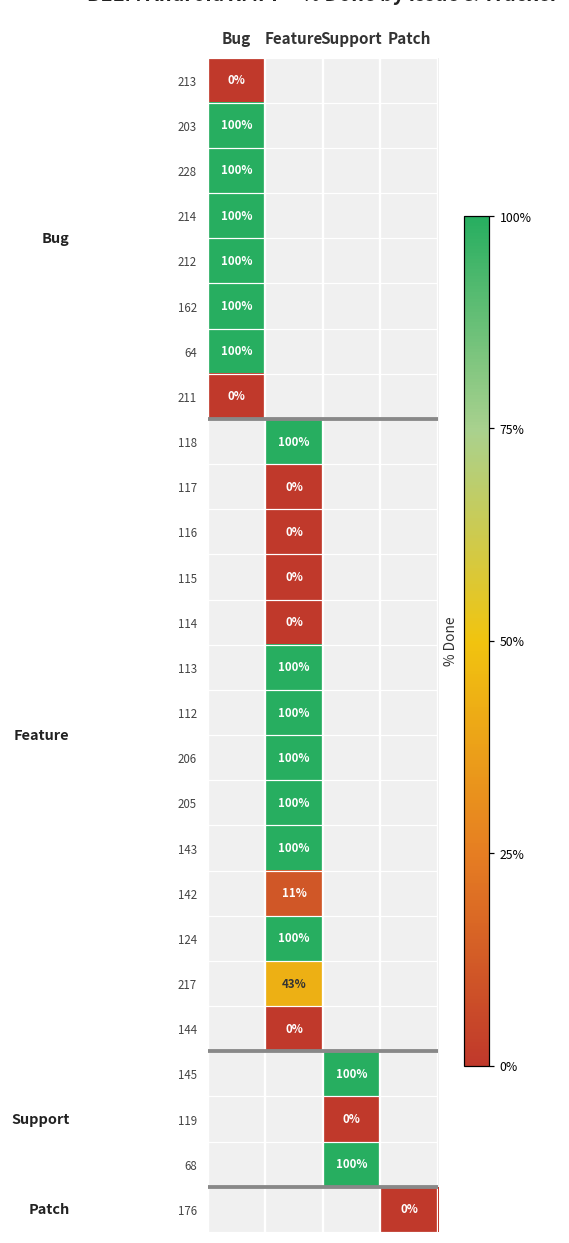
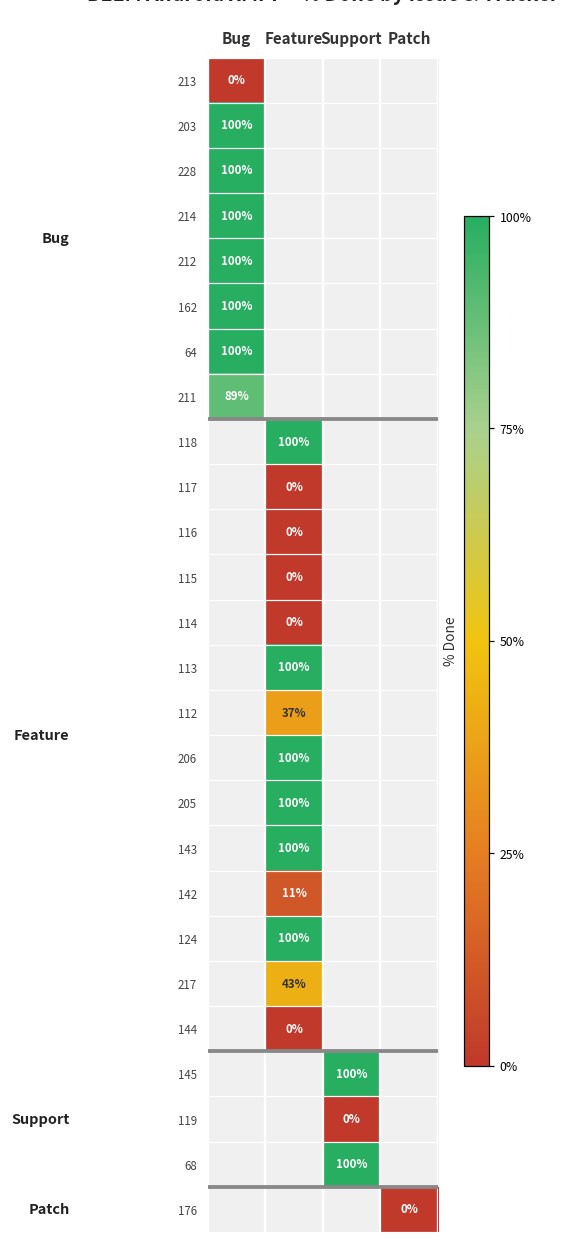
211, Bug: 0% -> 89%
112, Feature: 100% -> 37%
